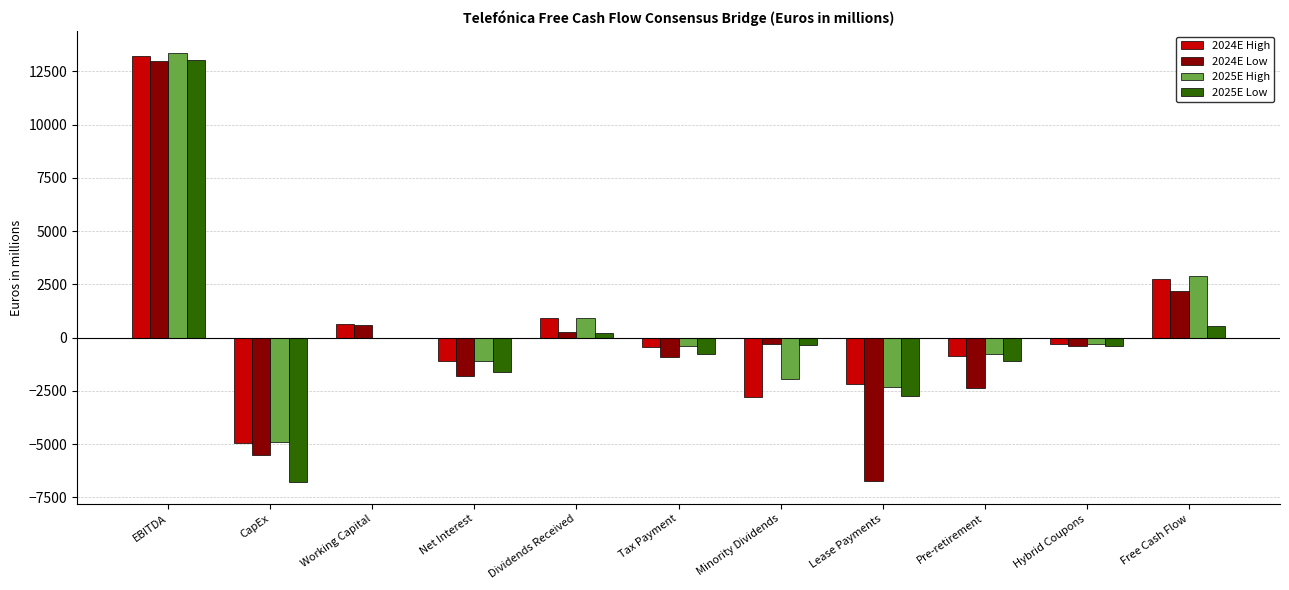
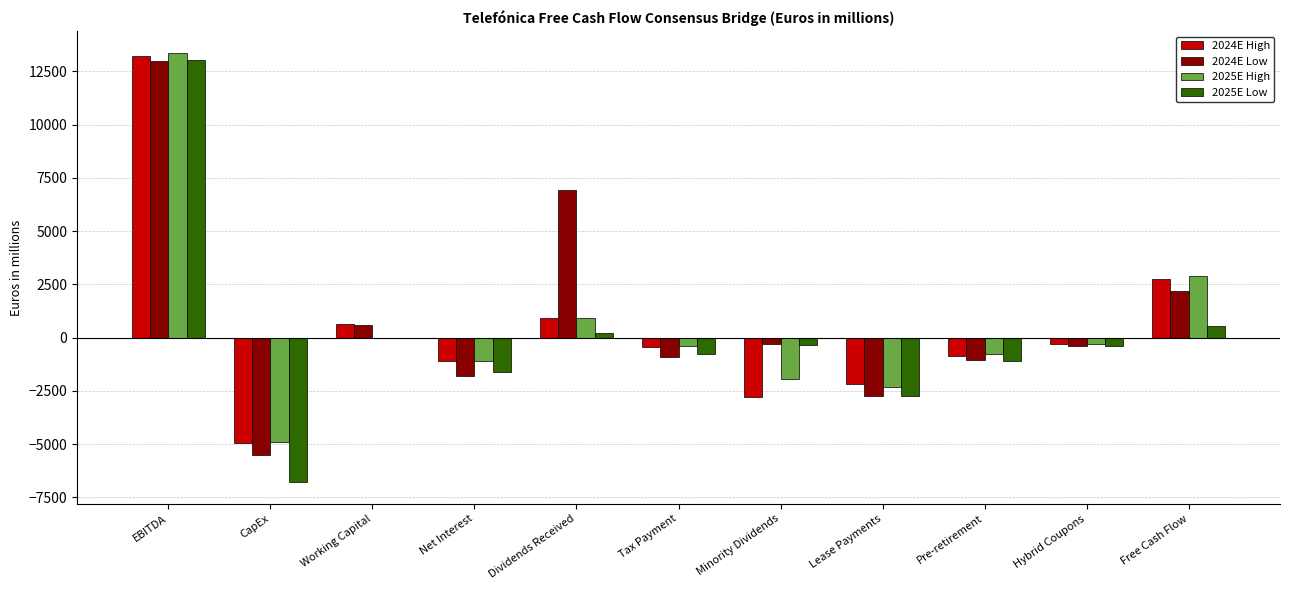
2024E Low, Dividends Received: 300 -> 6900
2024E Low, Lease Payments: -6700 -> -2700
2024E Low, Pre-retirement: -2400 -> -1000
